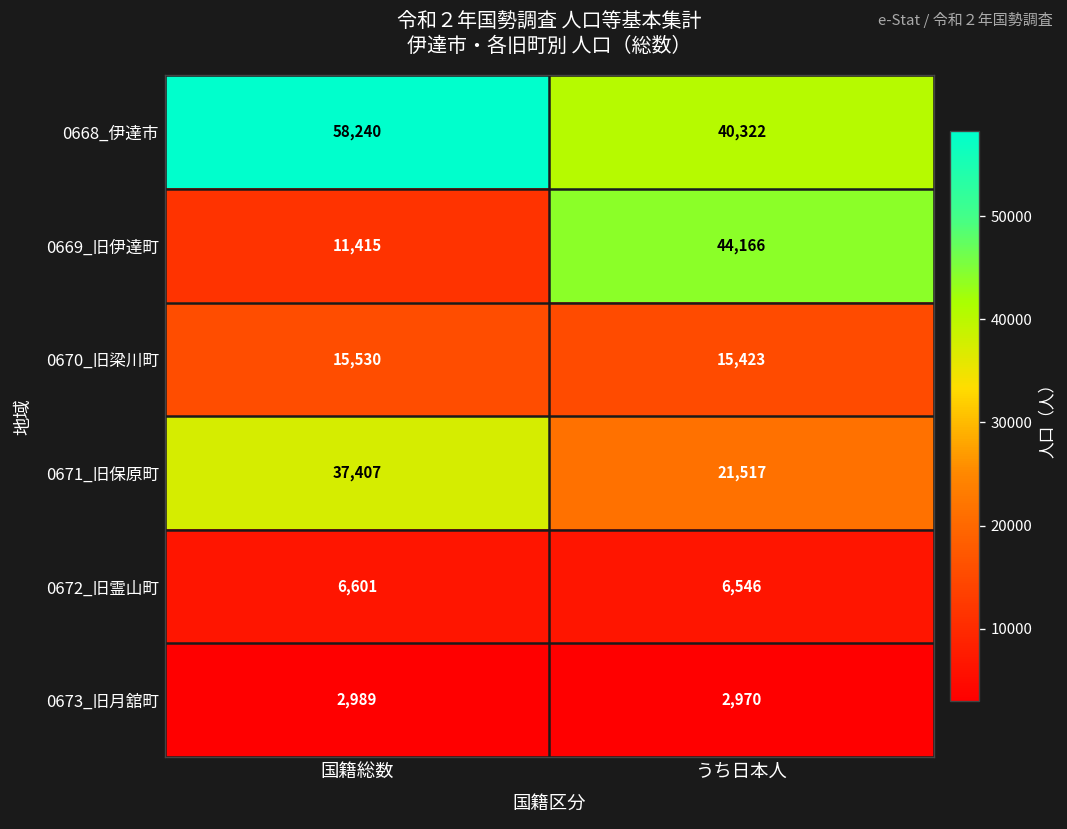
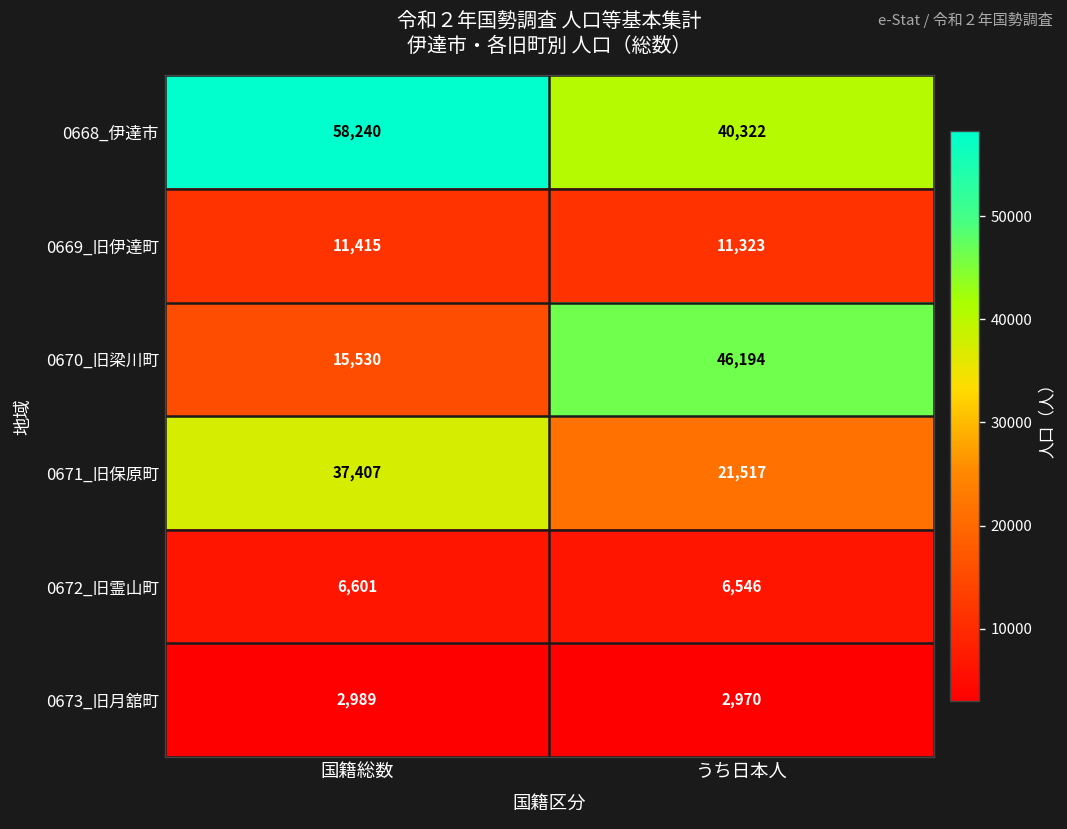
0669_旧伊達町, うち日本人: 44,166 -> 11,323
0670_旧梁川町, うち日本人: 15,423 -> 46,194
